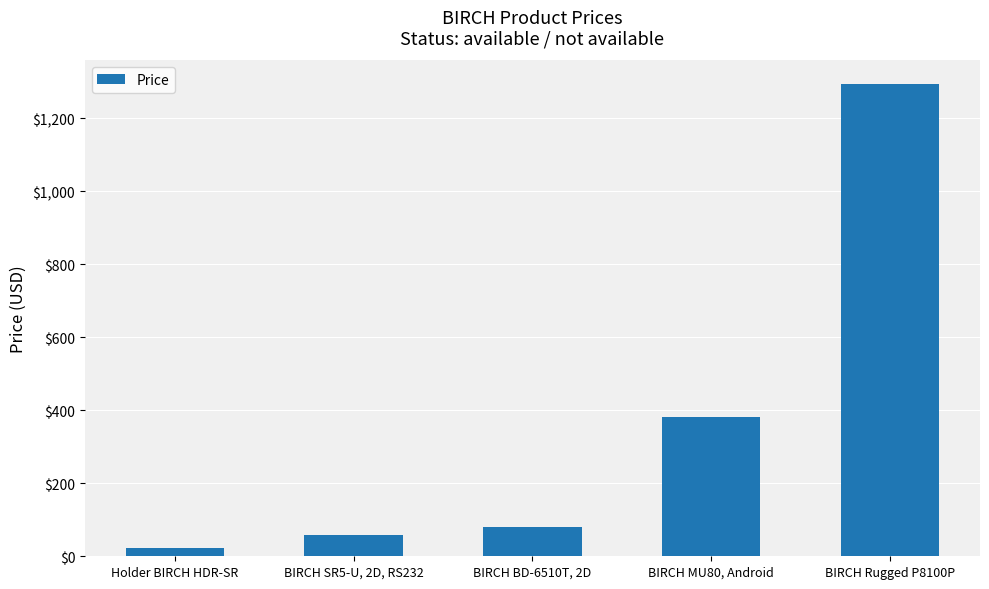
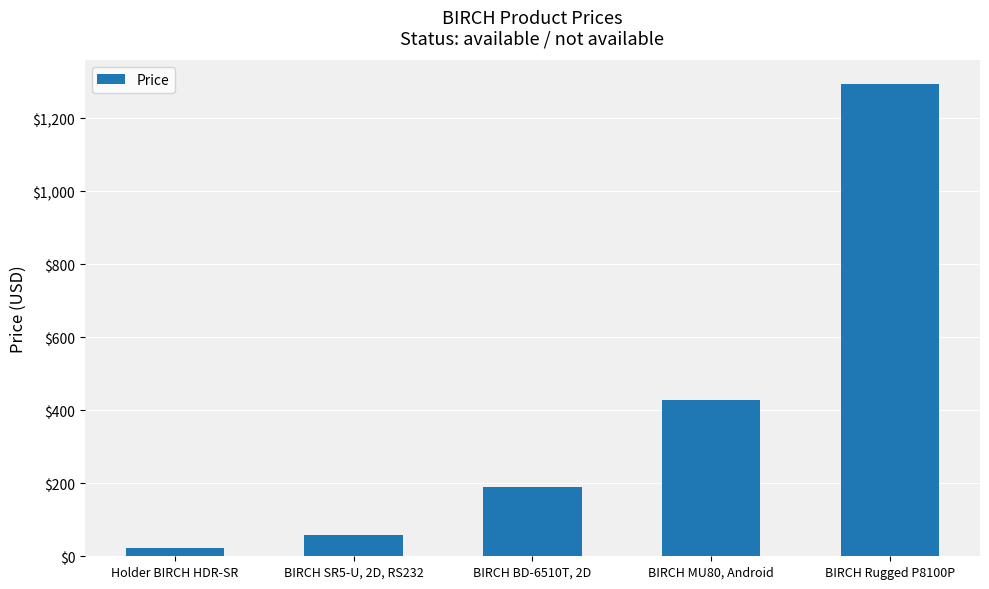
BIRCH BD-6510T, 2D: $80 -> $190
BIRCH MU80, Android: $380 -> $430
